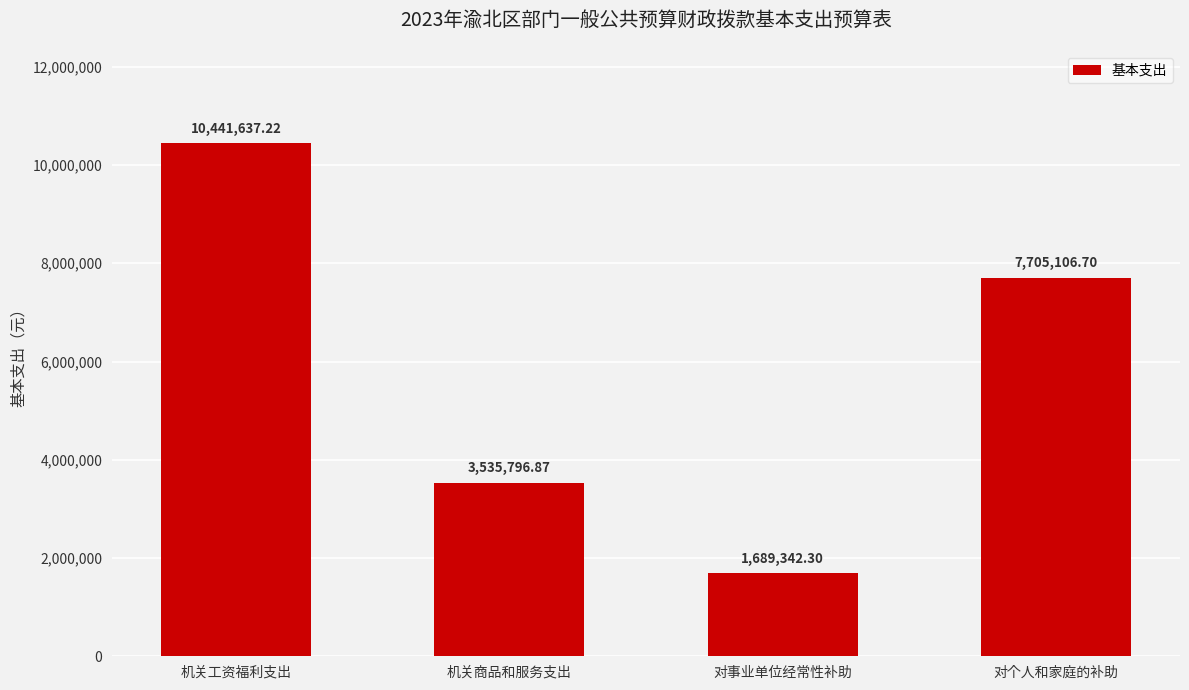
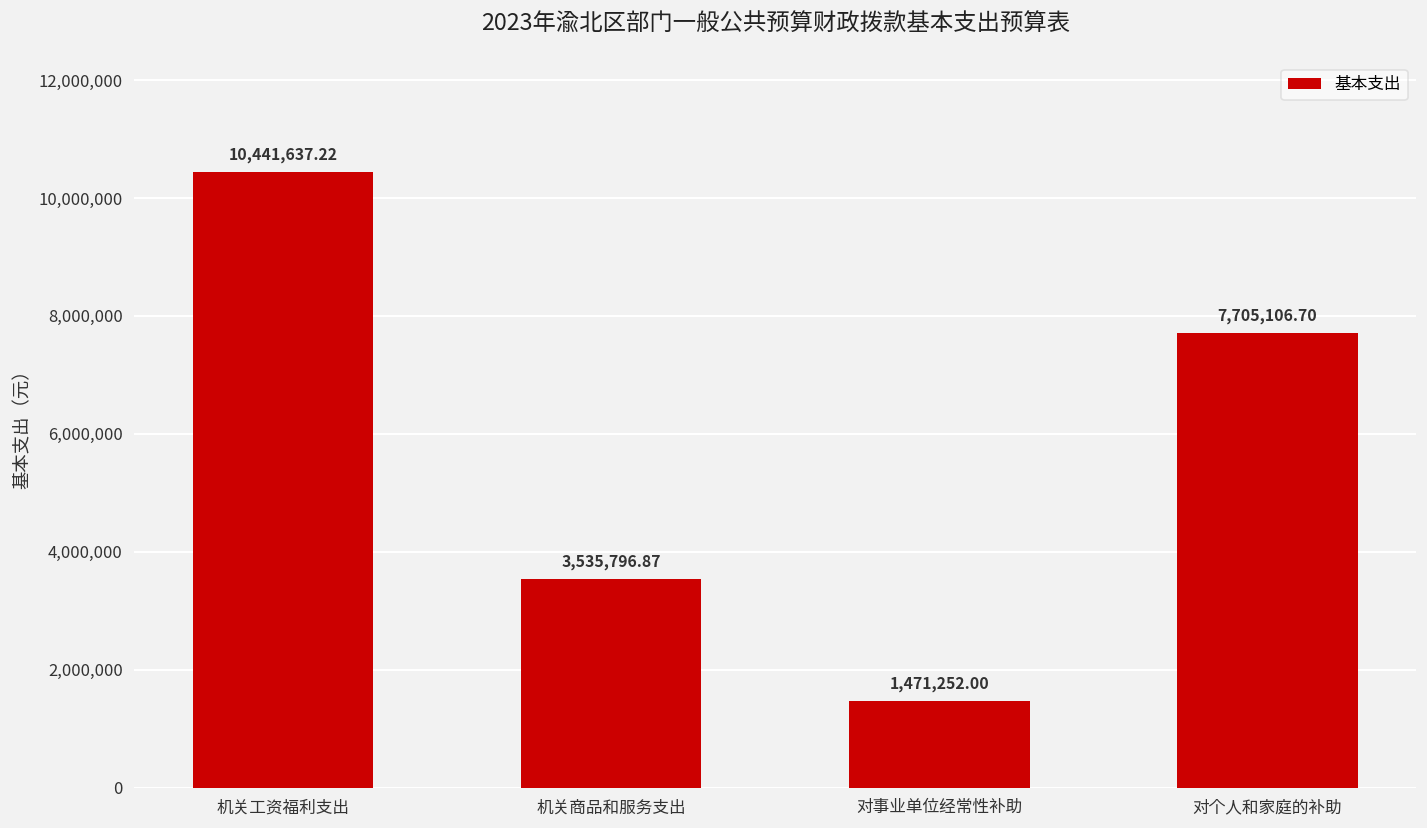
对事业单位经常性补助: 1,689,342.30 -> 1,471,252.00
